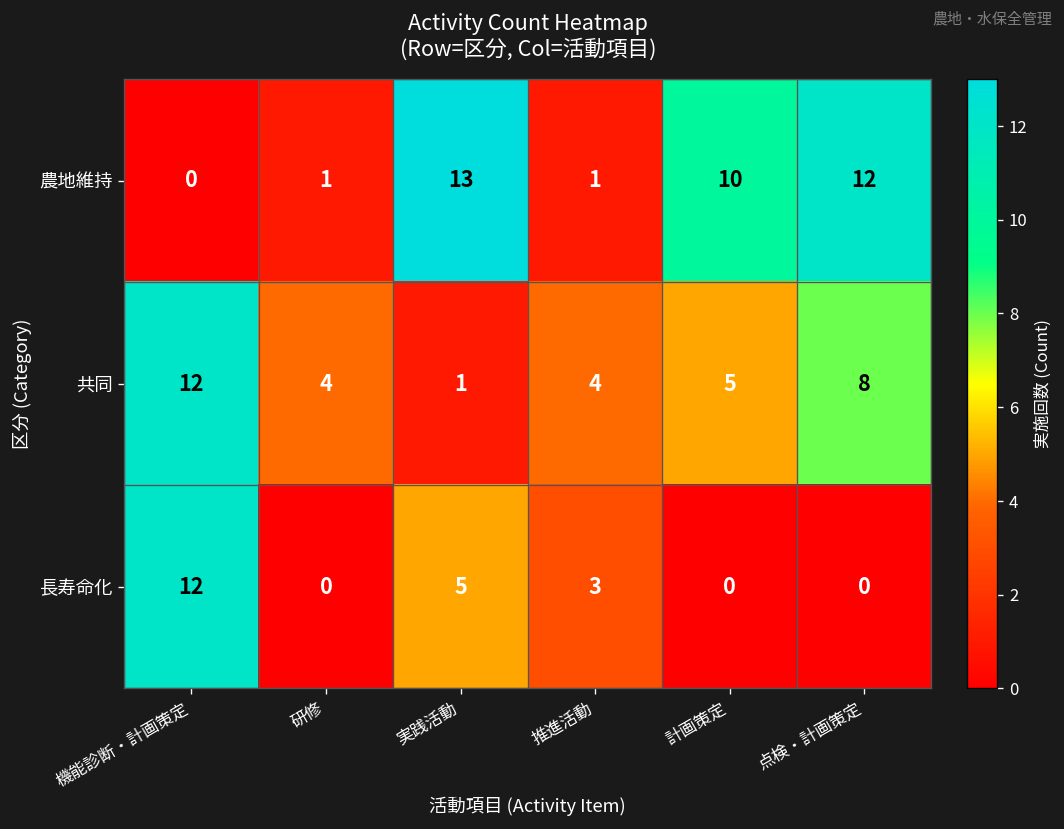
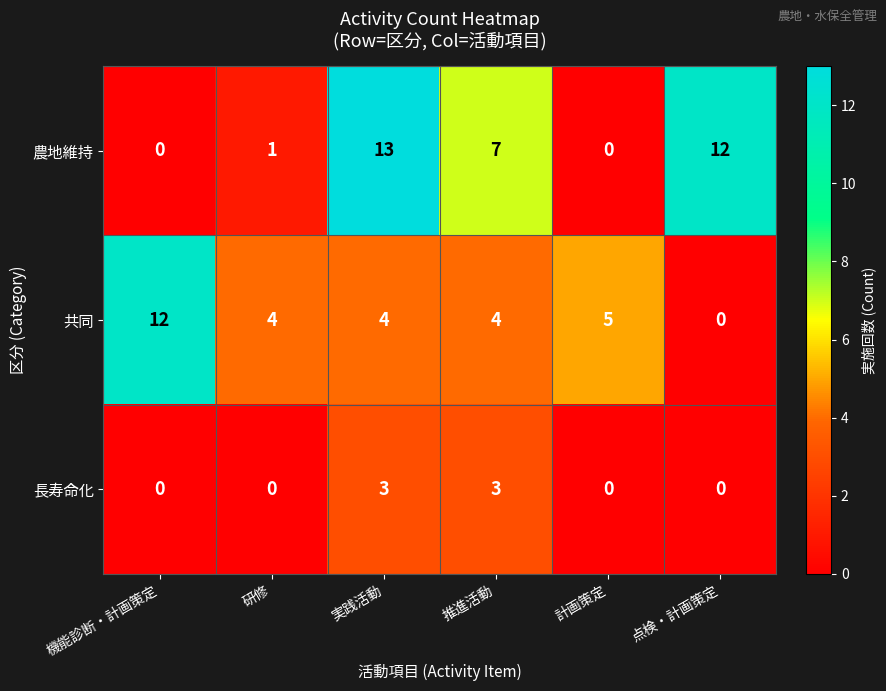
農地維持, 推進活動: 1 -> 7
農地維持, 計画策定: 10 -> 0
共同, 実践活動: 1 -> 4
共同, 点検・計画策定: 8 -> 0
長寿命化, 機能診断・計画策定: 12 -> 0
長寿命化, 実践活動: 5 -> 3
